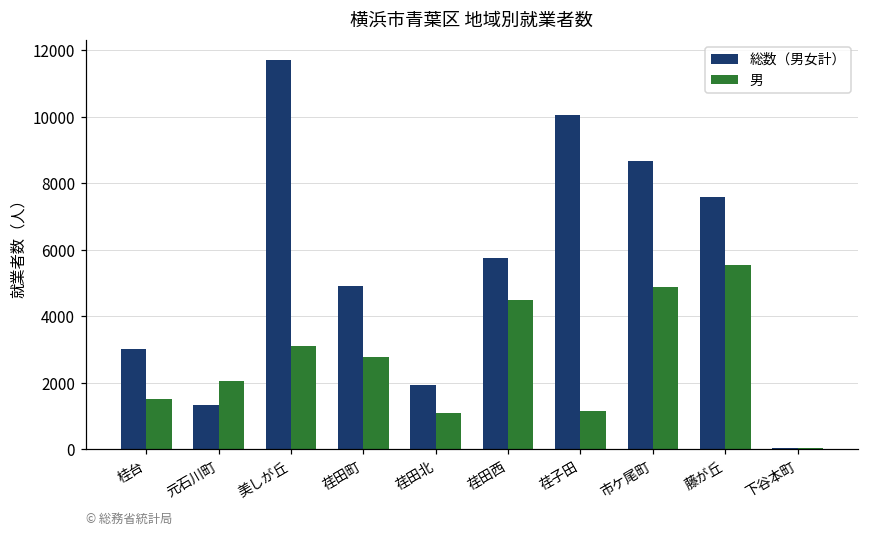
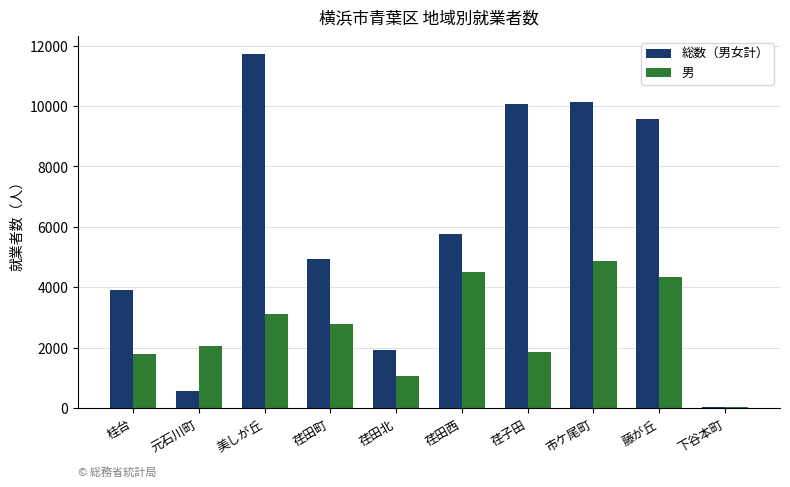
総数（男女計）, 桂台: 3000 -> 3900
男, 桂台: 1500 -> 1800
総数（男女計）, 元石川町: 1300 -> 600
男, 荏子田: 1100 -> 1800
総数（男女計）, 市ケ尾町: 8700 -> 10100
総数（男女計）, 藤が丘: 7600 -> 9600
男, 藤が丘: 5500 -> 4300
